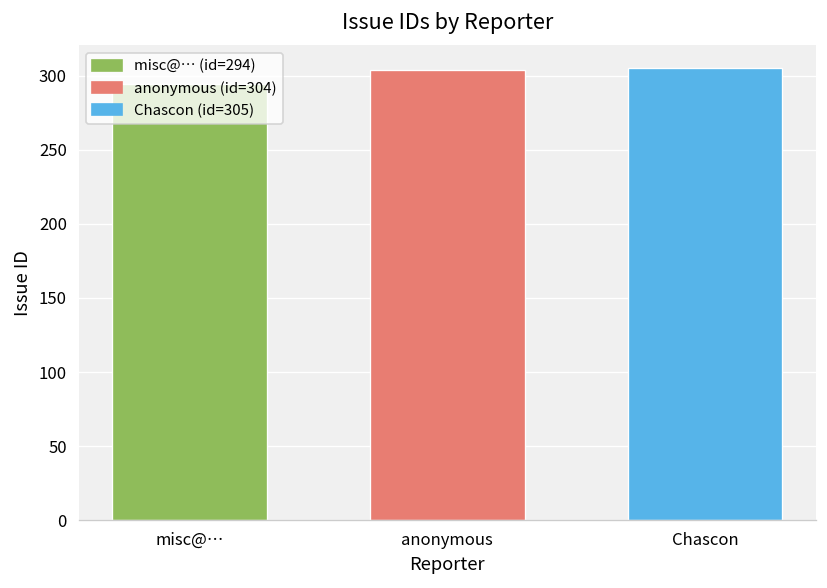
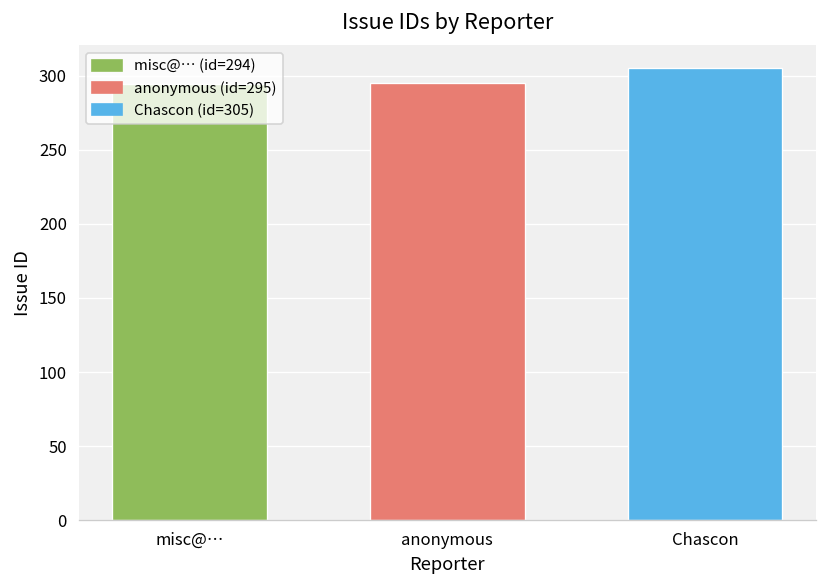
anonymous: 304 -> 295
